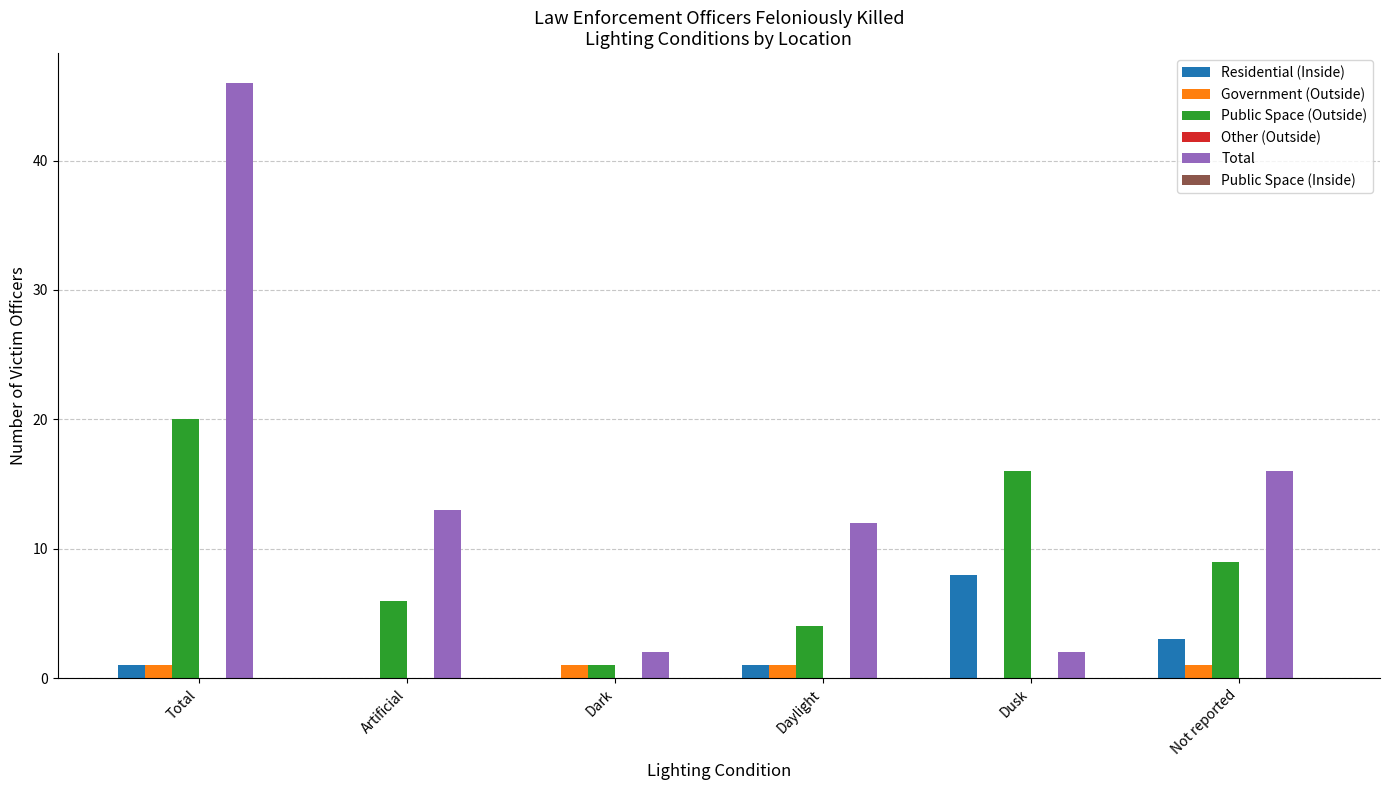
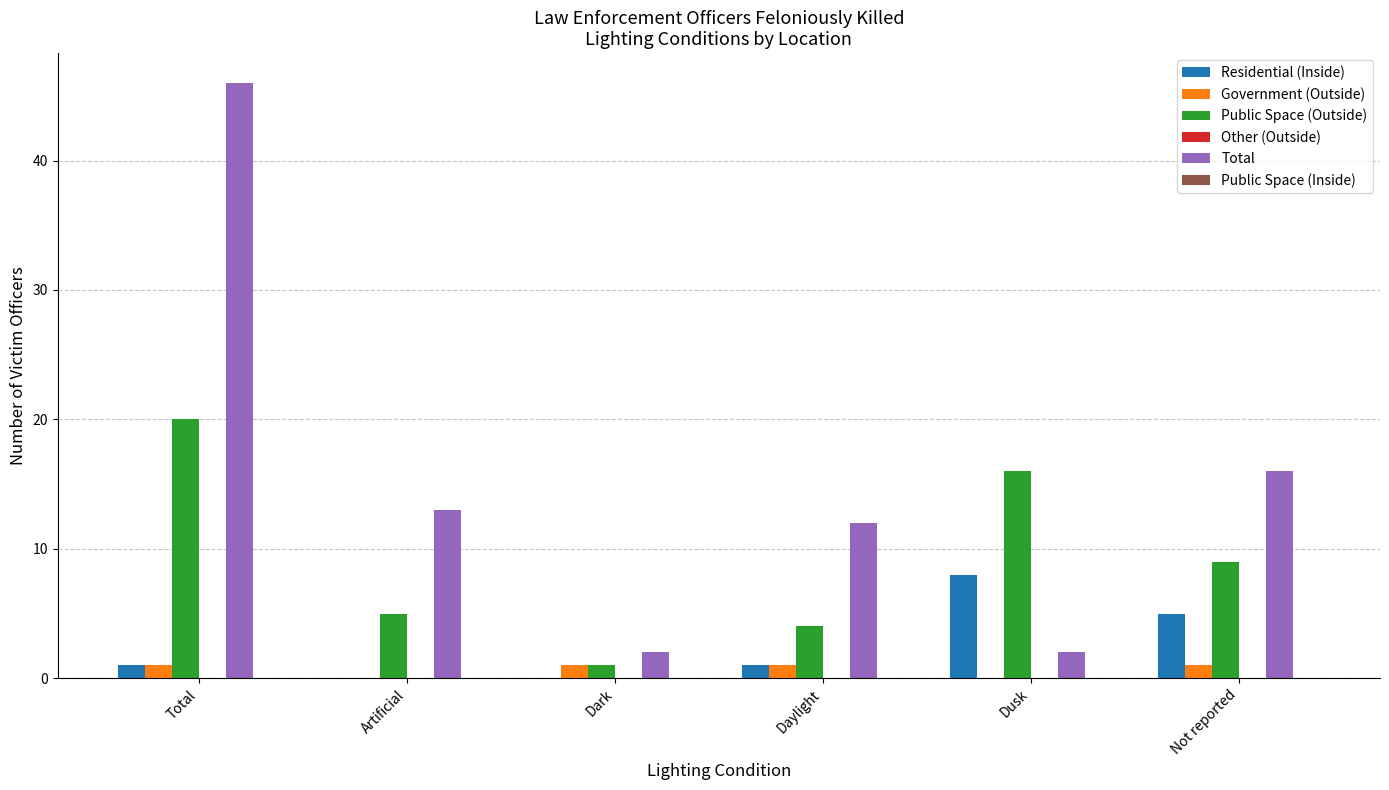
Public Space (Outside), Artificial: 6 -> 5
Residential (Inside), Not reported: 3 -> 5
